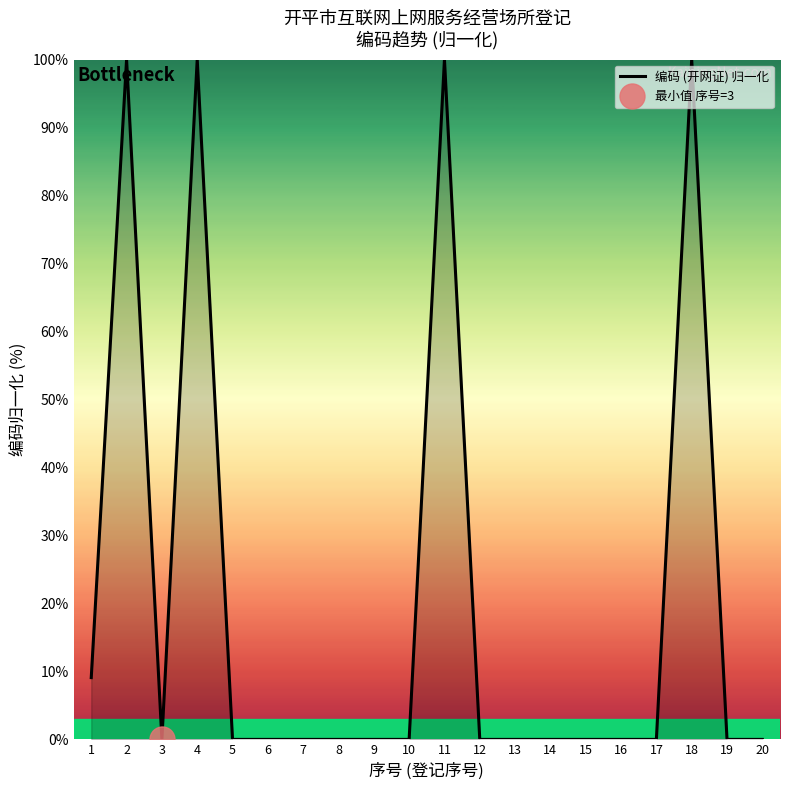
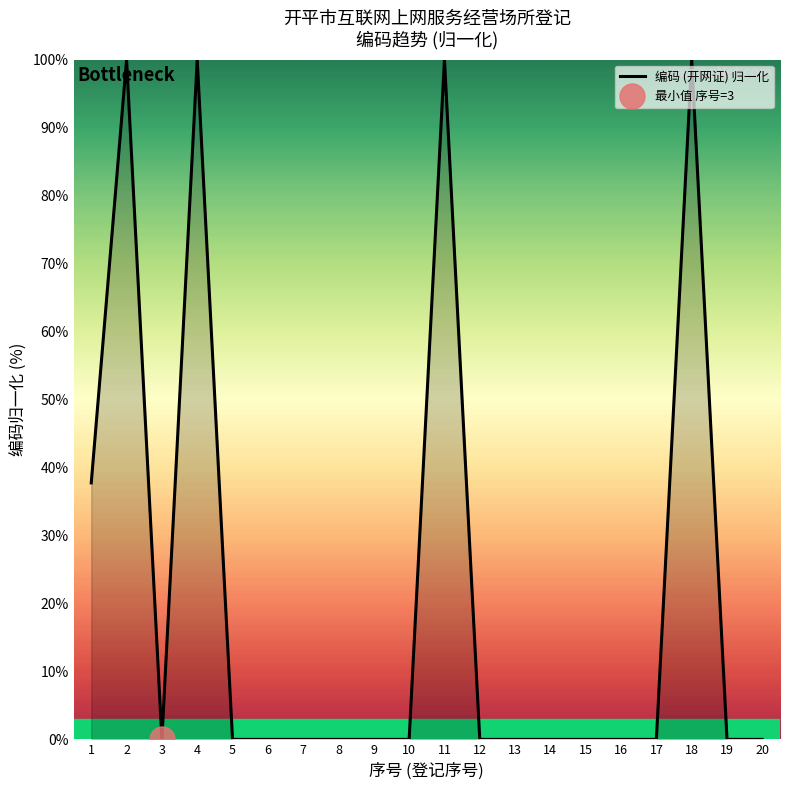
编码 (开网证) 归一化, 1: 9% -> 38%
